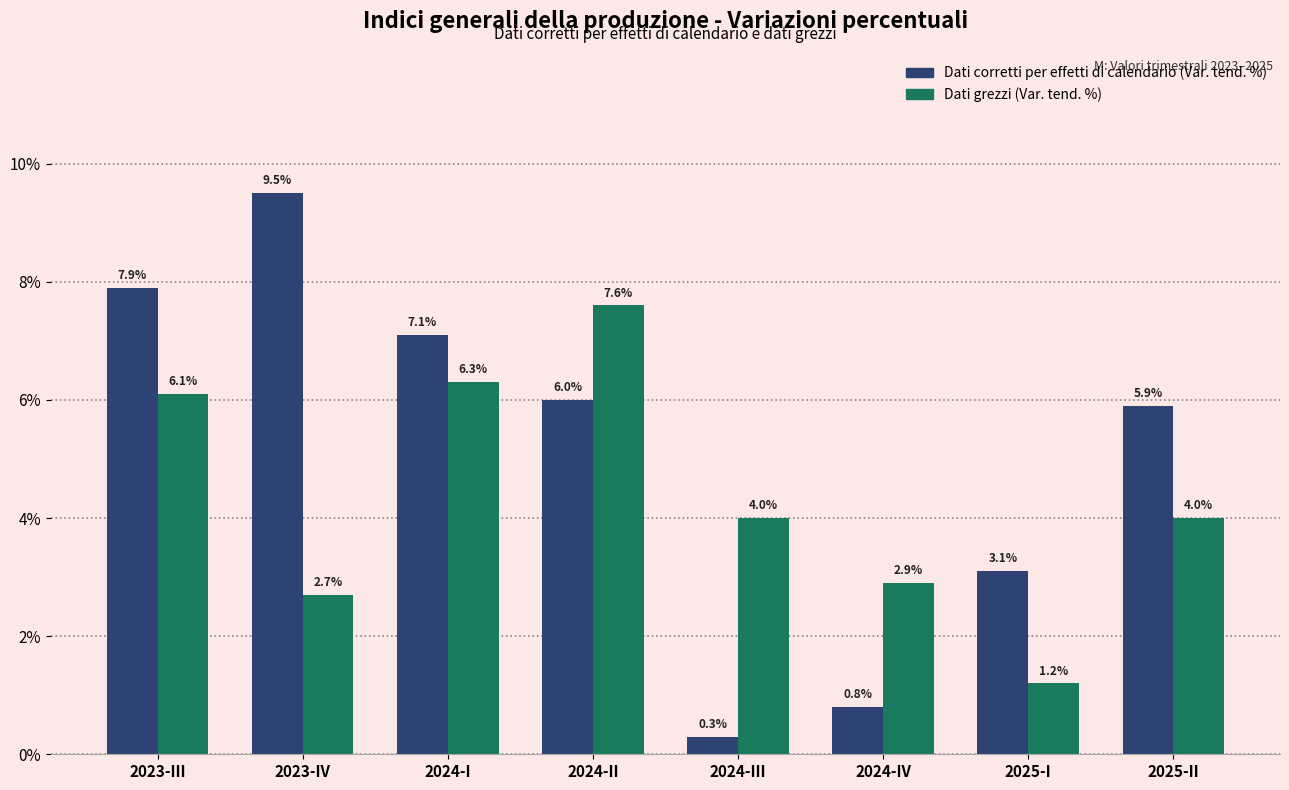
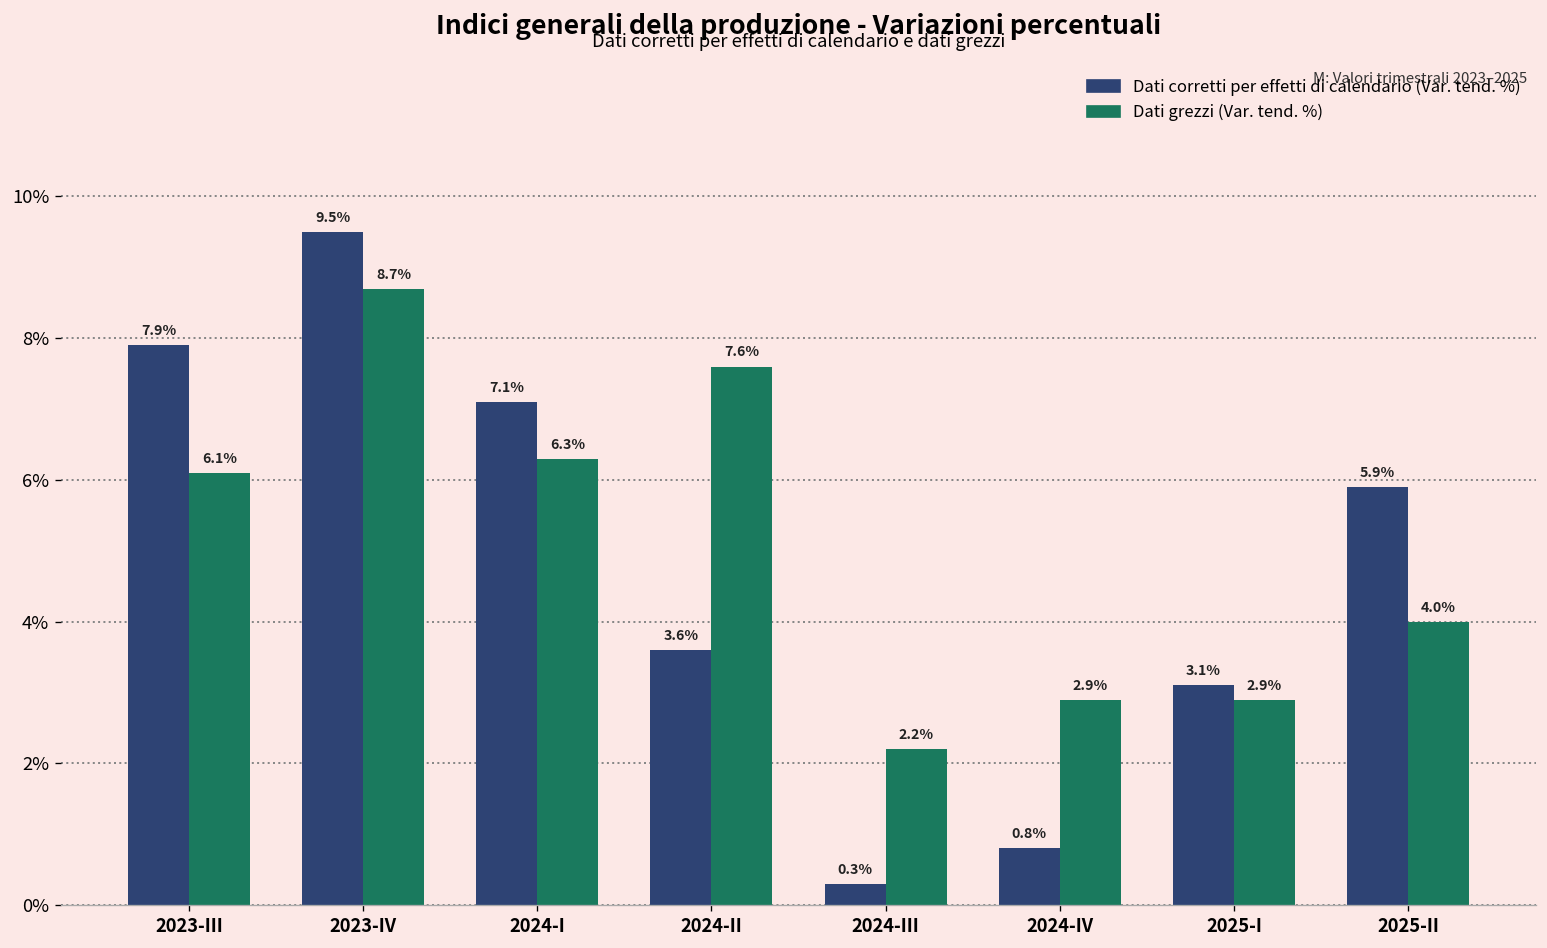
Dati grezzi (Var. tend. %), 2023-IV: 2.7% -> 8.7%
Dati corretti per effetti di calendario (Var. tend. %), 2024-II: 6.0% -> 3.6%
Dati grezzi (Var. tend. %), 2024-III: 4.0% -> 2.2%
Dati grezzi (Var. tend. %), 2025-I: 1.2% -> 2.9%
